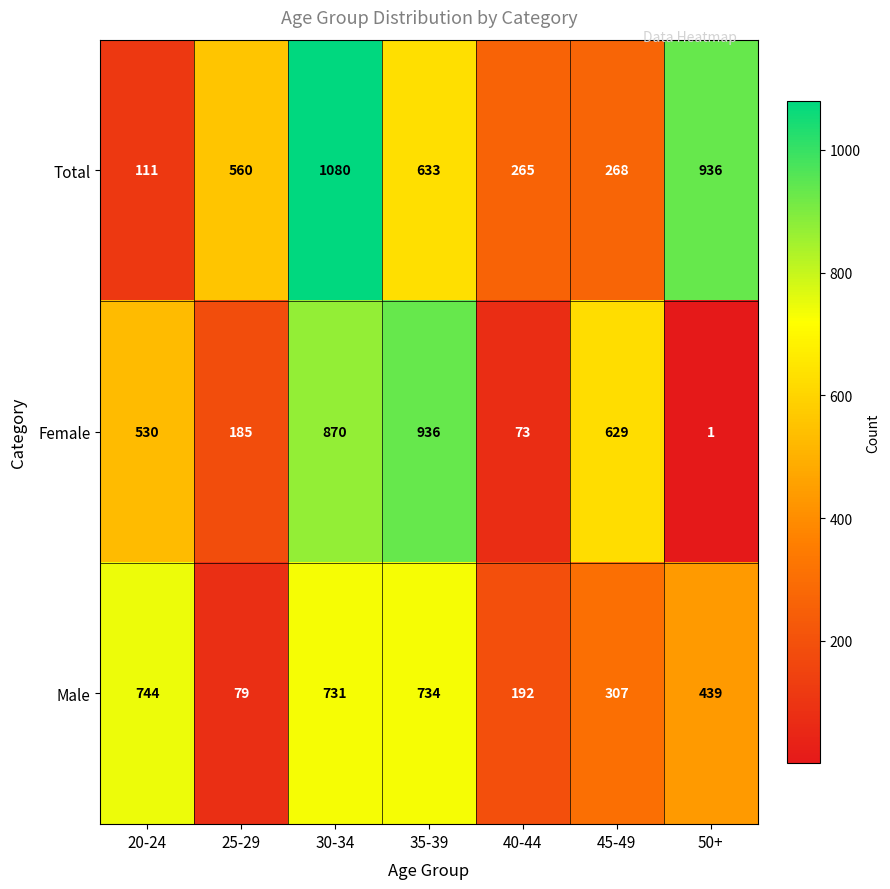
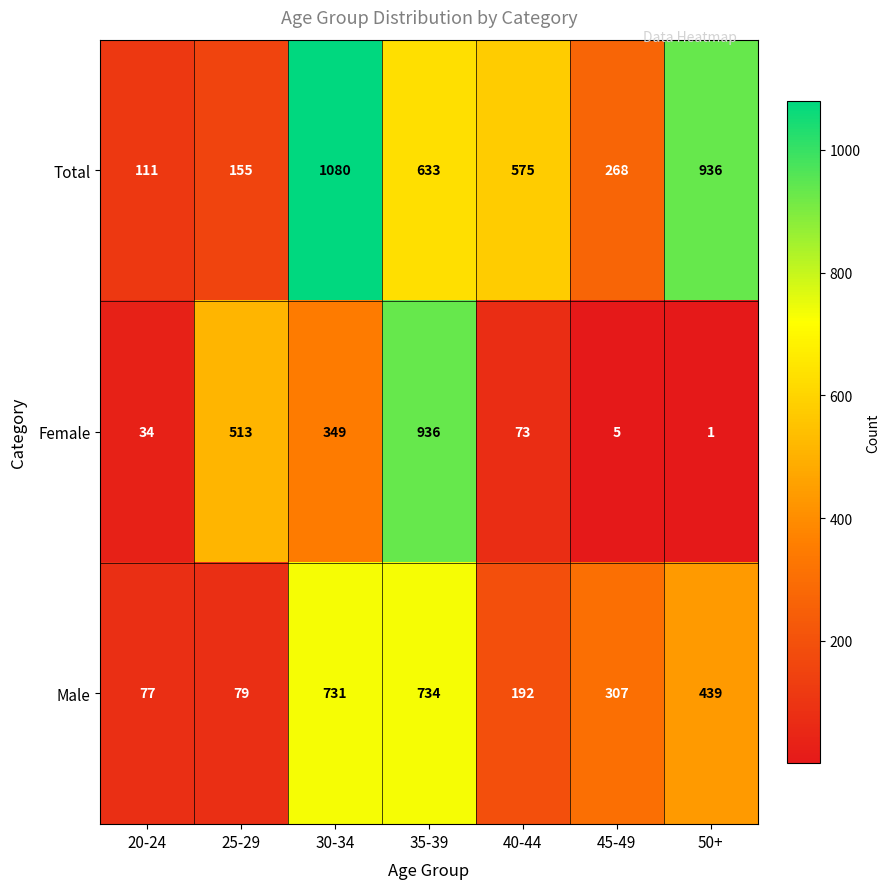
Total, 25-29: 560 -> 155
Total, 40-44: 265 -> 575
Female, 20-24: 530 -> 34
Female, 25-29: 185 -> 513
Female, 30-34: 870 -> 349
Female, 45-49: 629 -> 5
Male, 20-24: 744 -> 77
